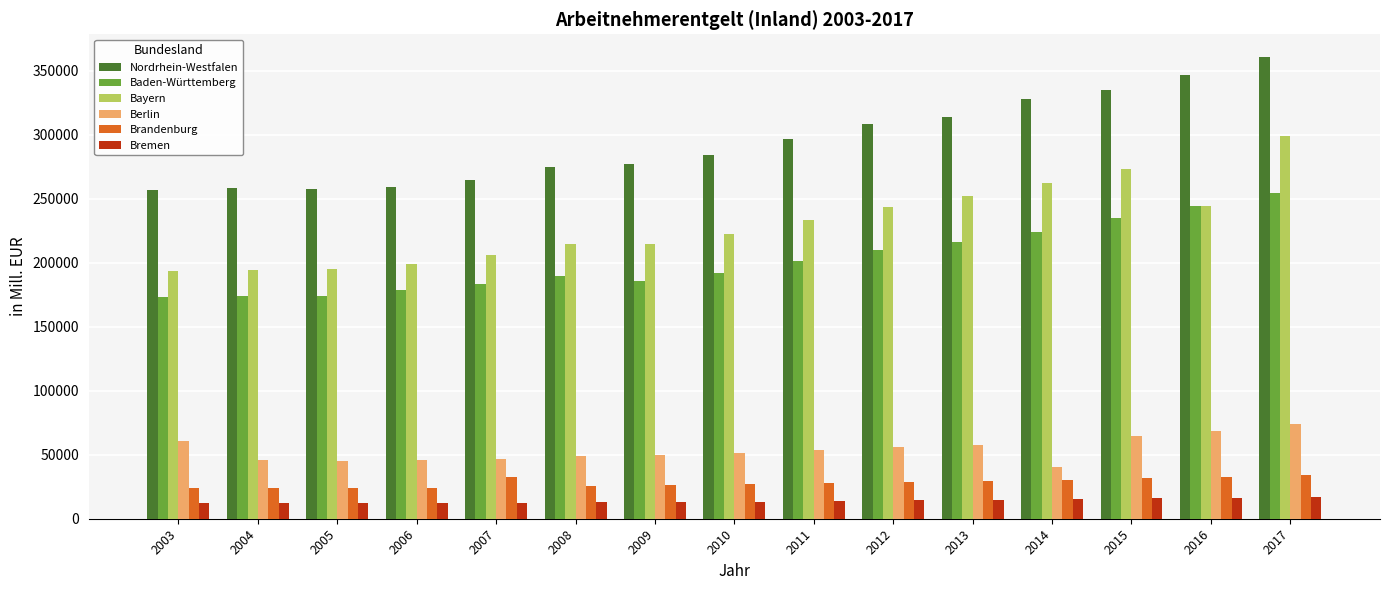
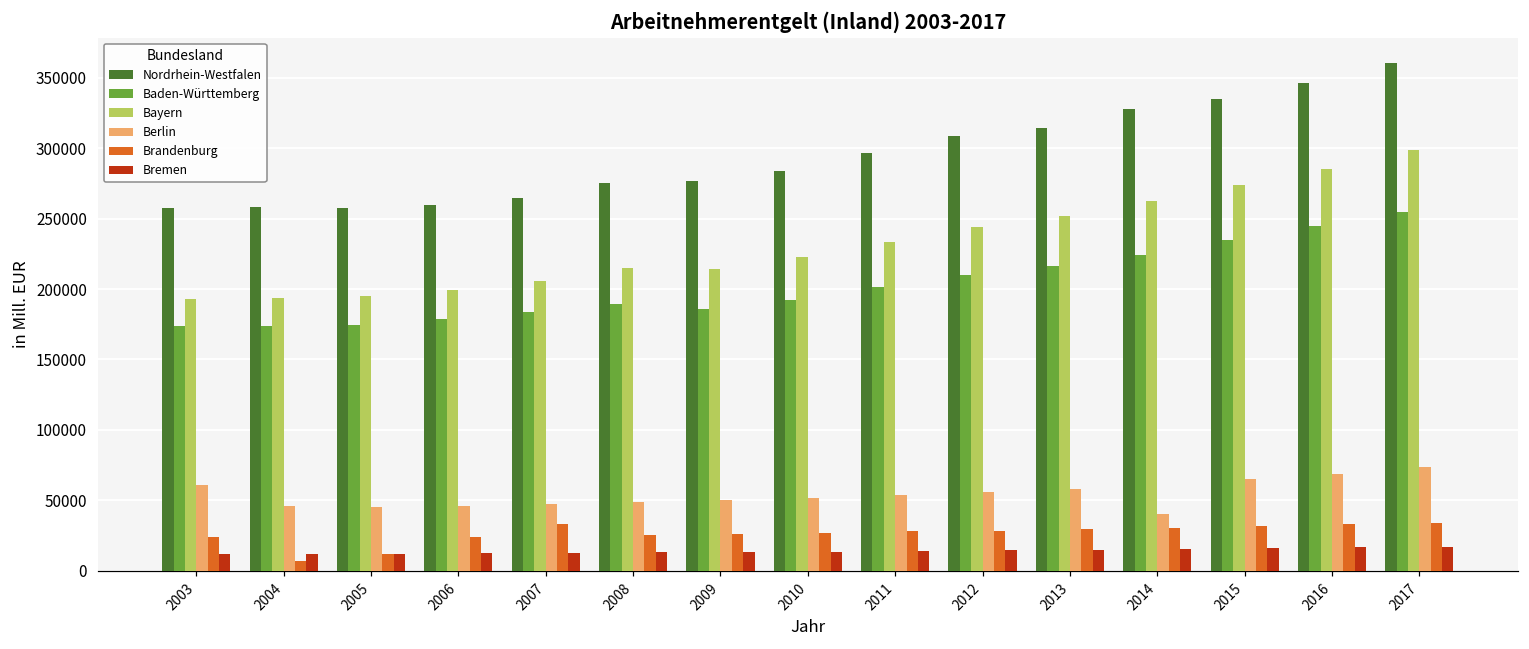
Brandenburg, 2004: 24000 -> 7000
Brandenburg, 2005: 24000 -> 12000
Bayern, 2016: 244000 -> 285000
